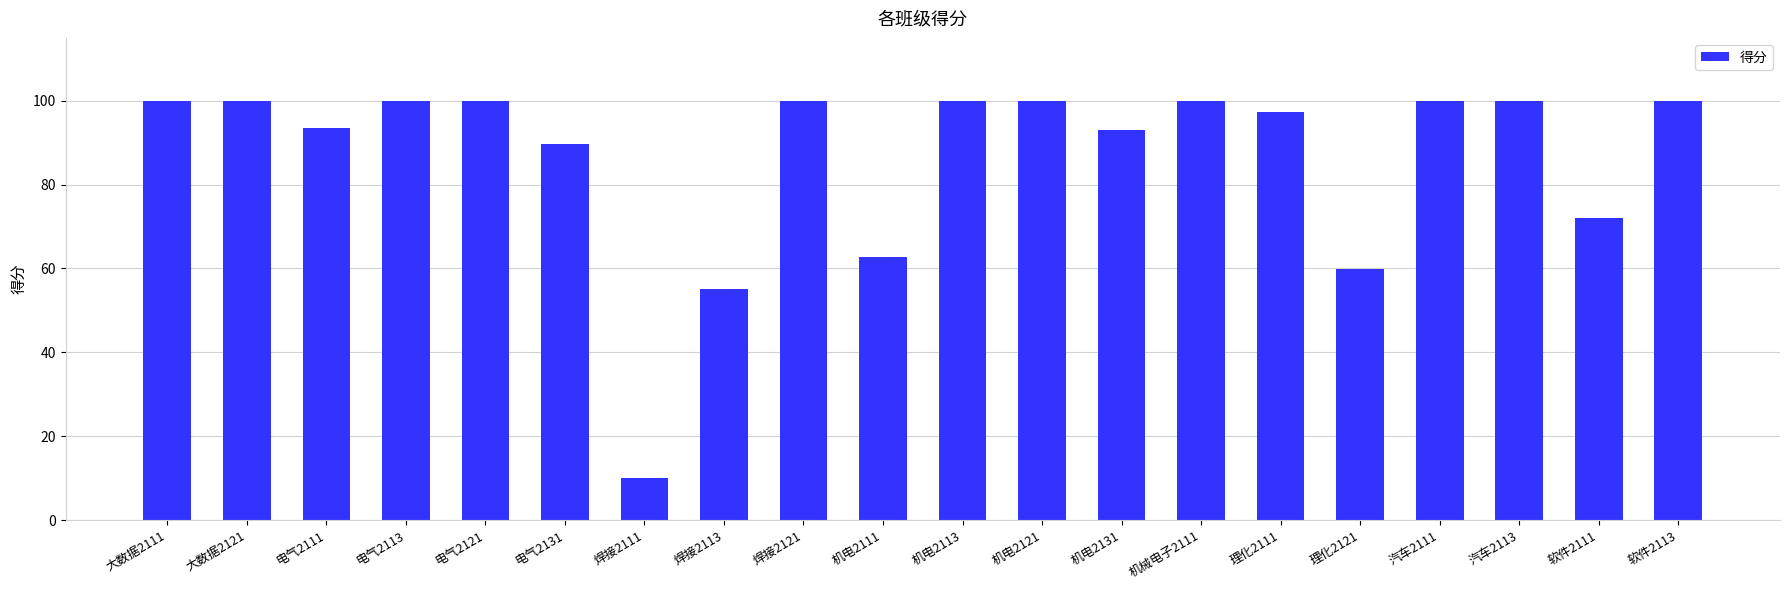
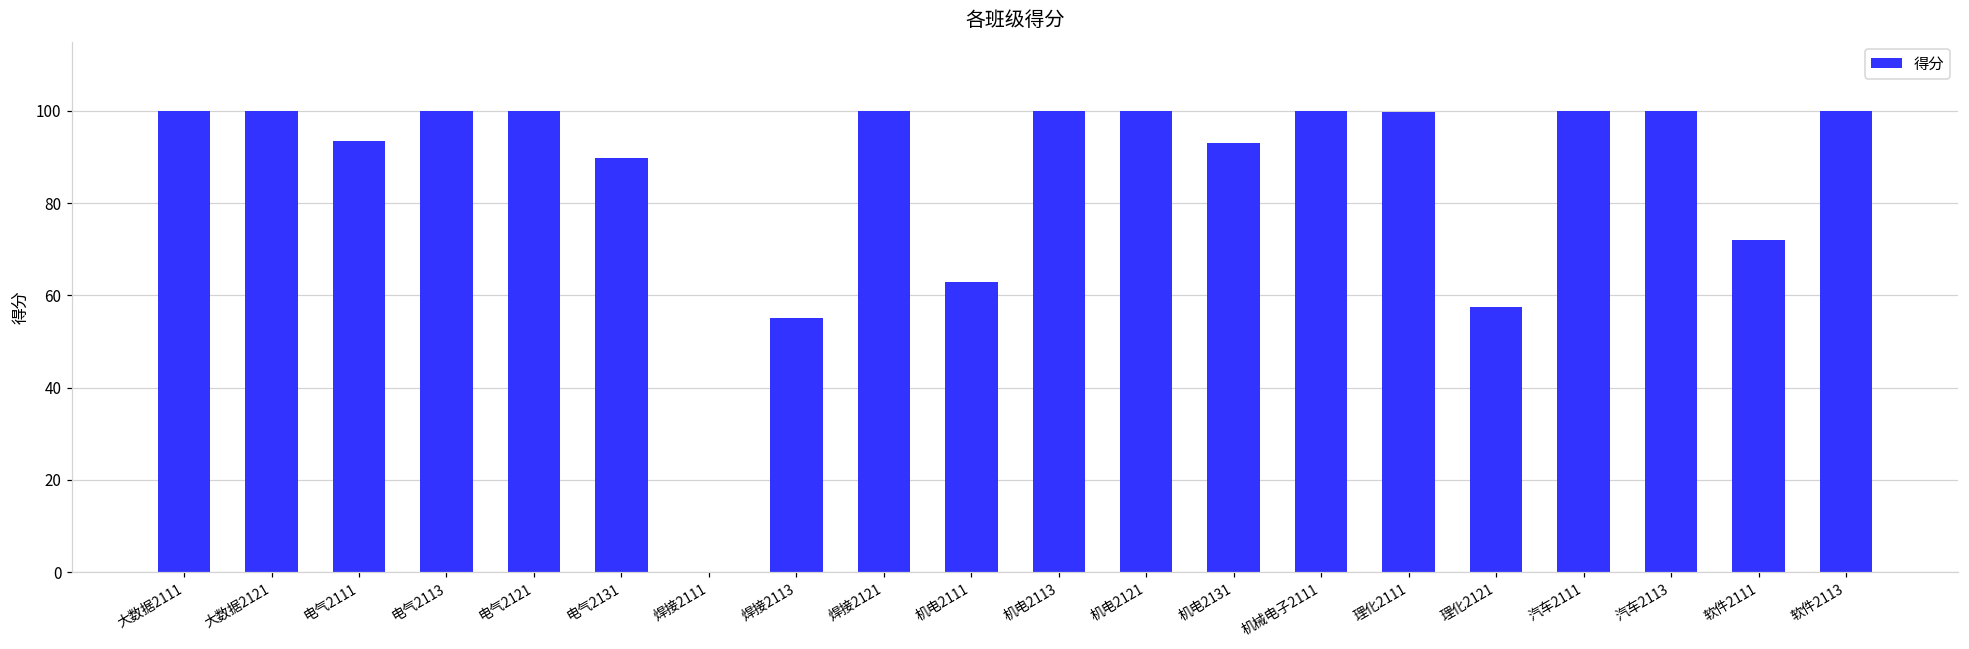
焊接2111: 10 -> 0
理化2111: 97 -> 100
理化2121: 60 -> 58
